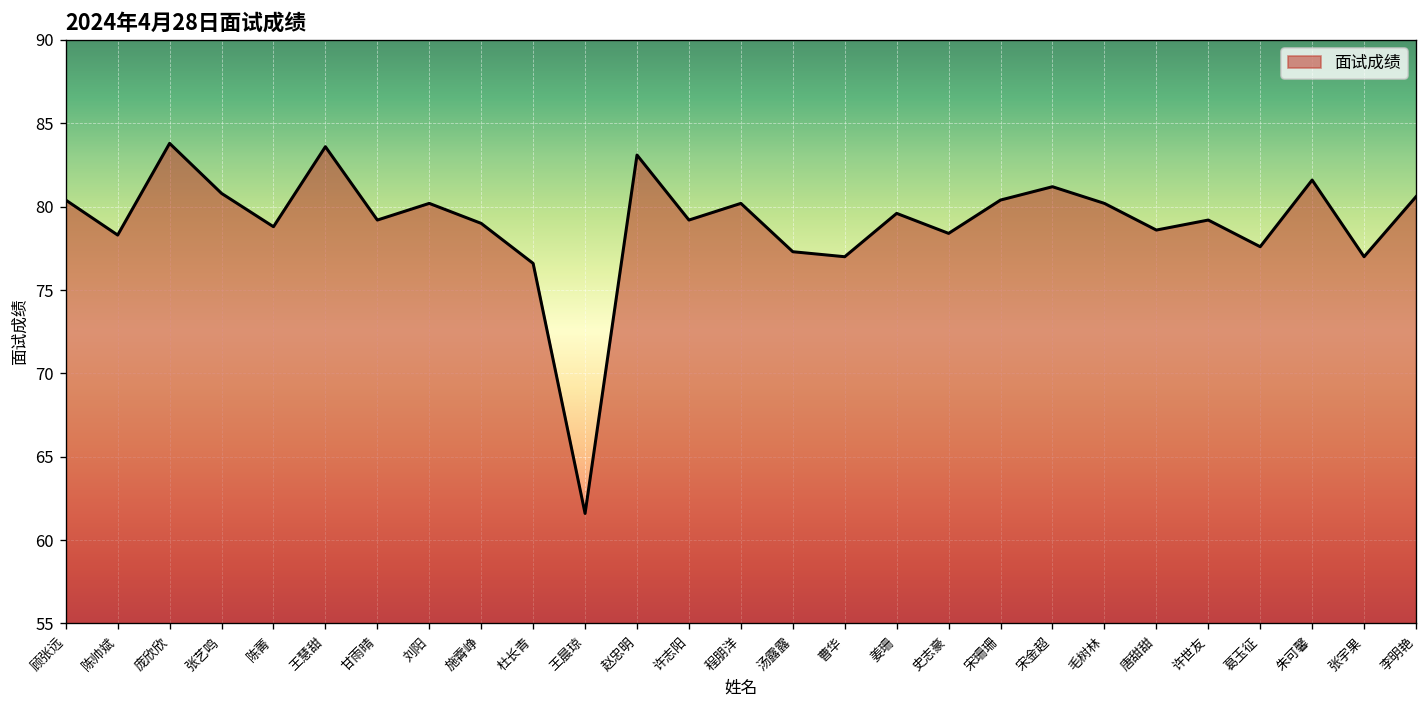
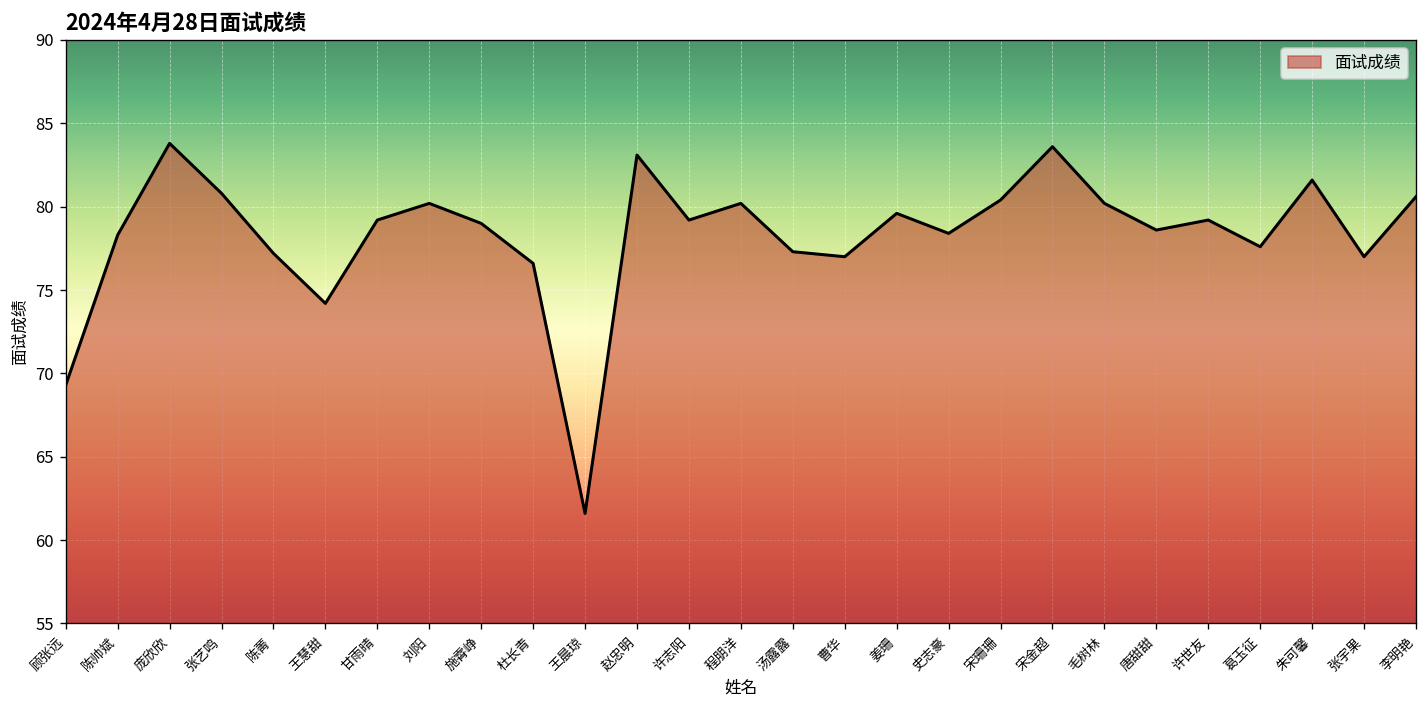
顾张远: 80.4 -> 69.3
陈菁: 78.8 -> 77.2
王慧甜: 83.6 -> 74.2
宋金超: 81.2 -> 83.6
